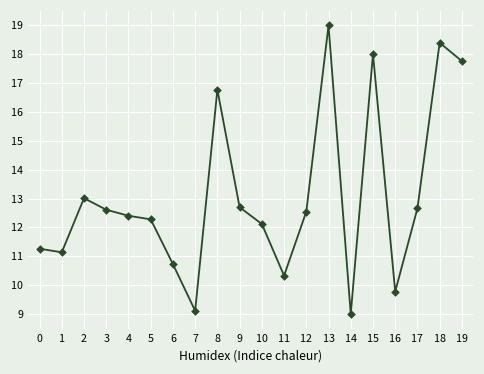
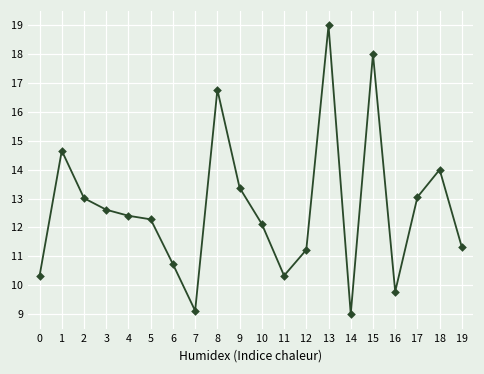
0: 11.3 -> 10.3
1: 11.1 -> 14.7
9: 12.7 -> 13.4
12: 12.5 -> 11.2
17: 12.7 -> 13.1
18: 18.4 -> 14.0
19: 17.8 -> 11.3
